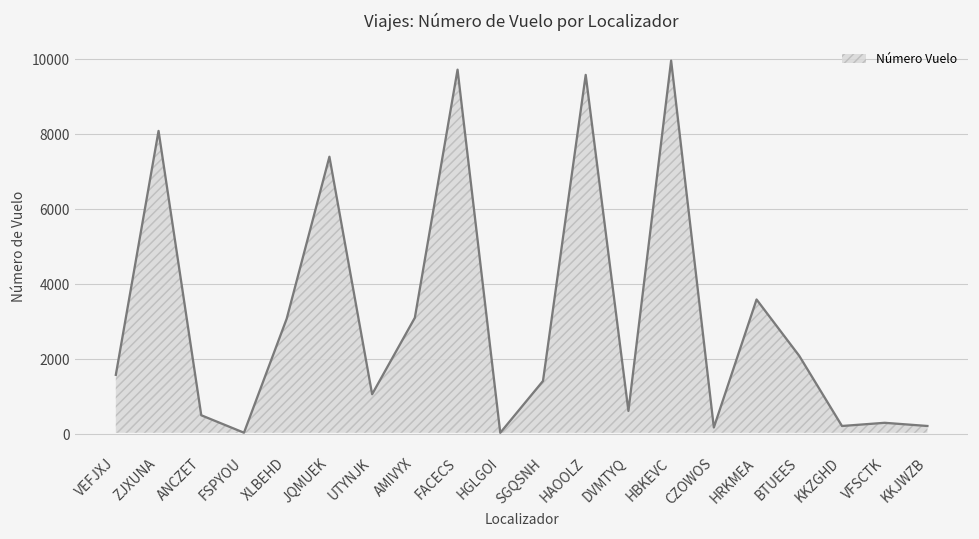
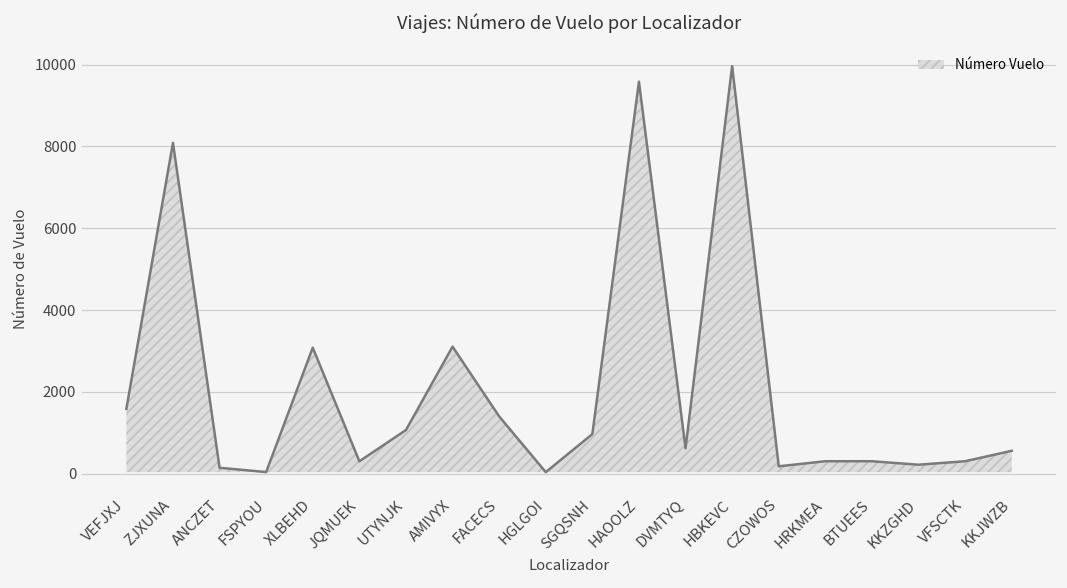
ANCZET: 500 -> 100
JQMUEK: 7400 -> 300
FACECS: 9700 -> 1400
SGQSNH: 1400 -> 1000
HRKMEA: 3600 -> 300
BTUEES: 2100 -> 300
KKJWZB: 200 -> 600
